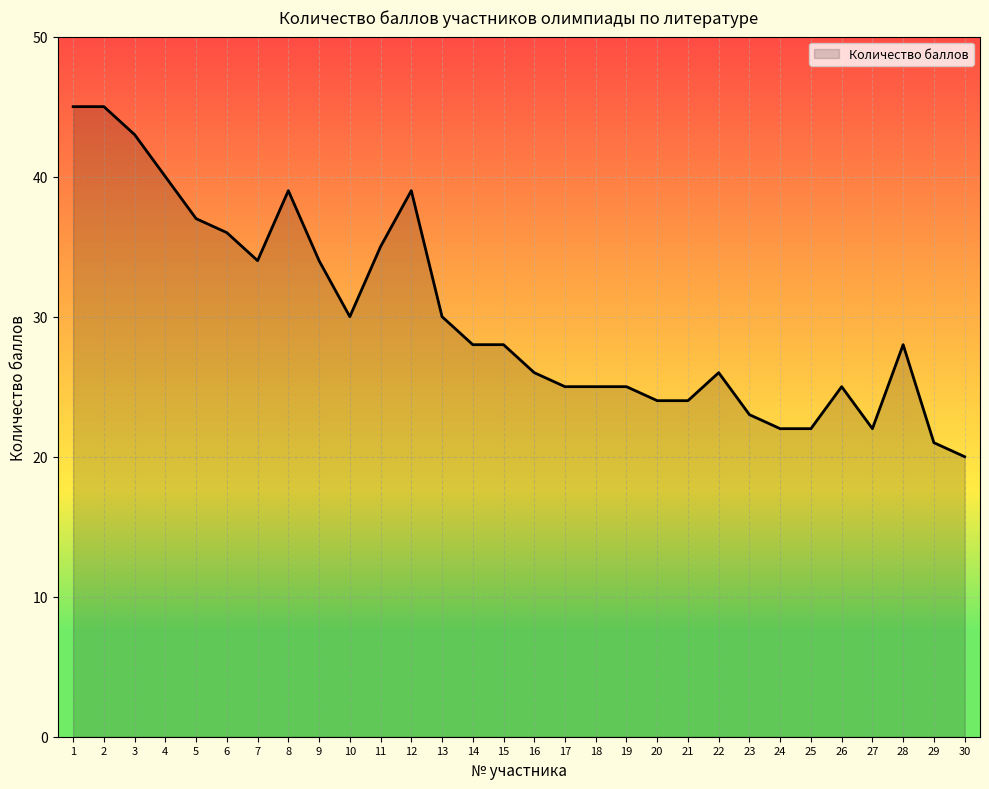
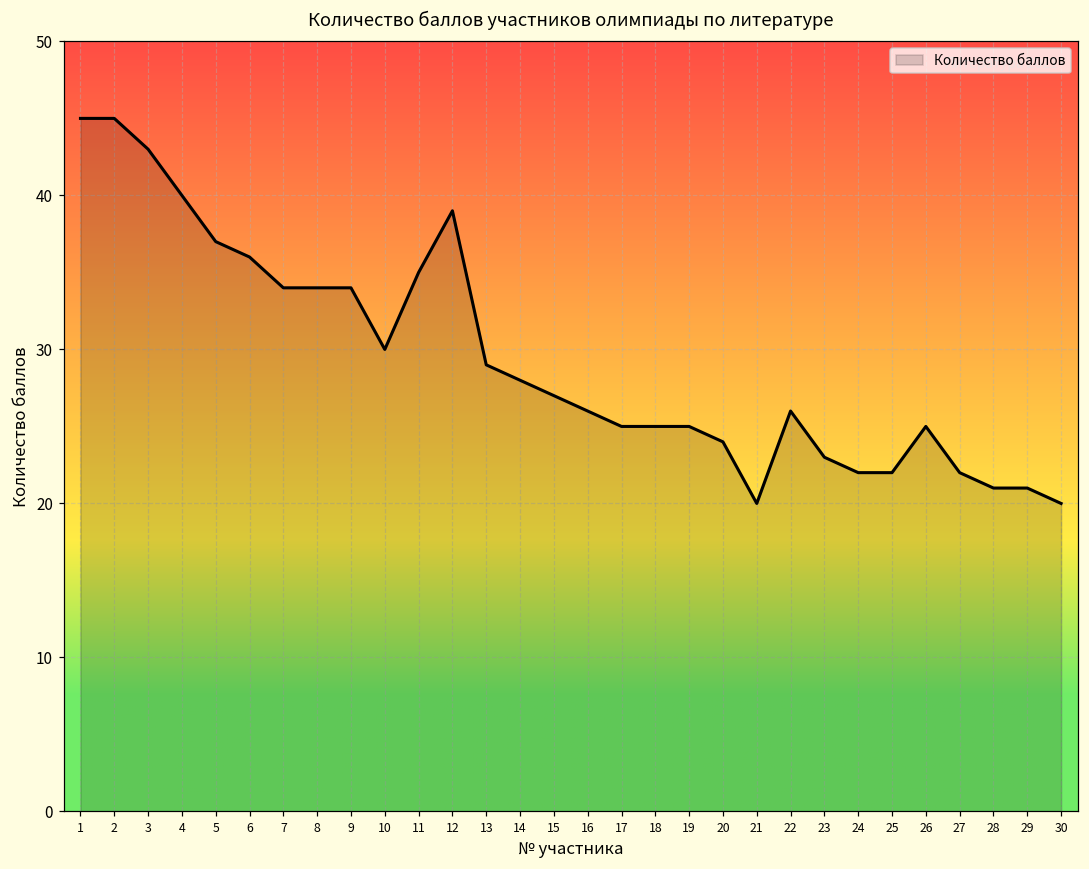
8: 39 -> 34
13: 30 -> 29
15: 28 -> 27
21: 24 -> 20
28: 28 -> 21
